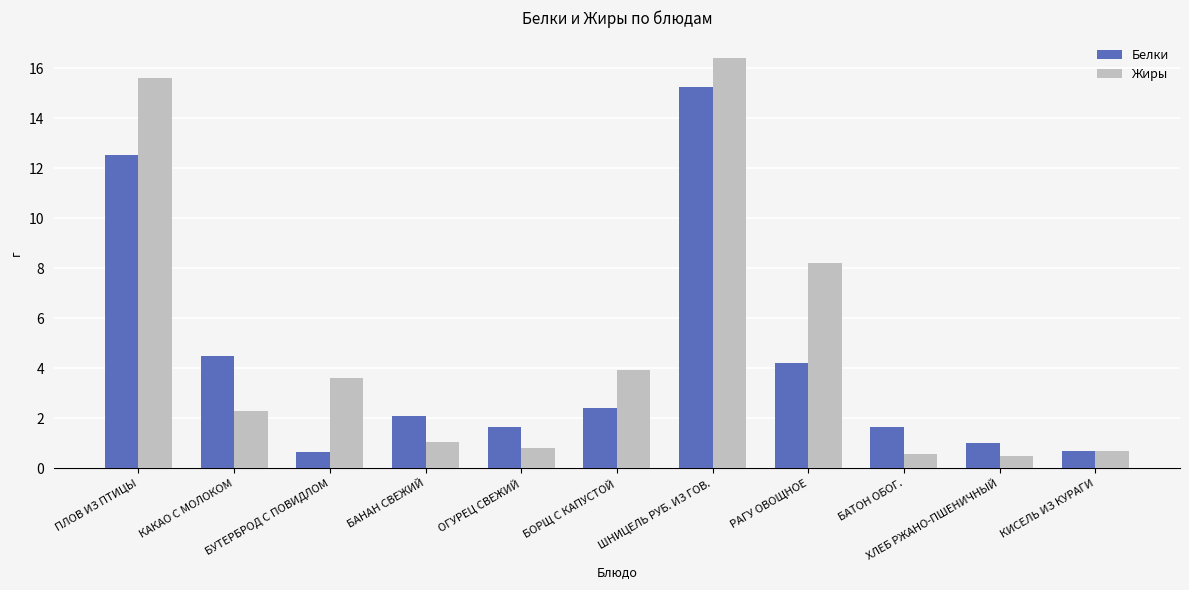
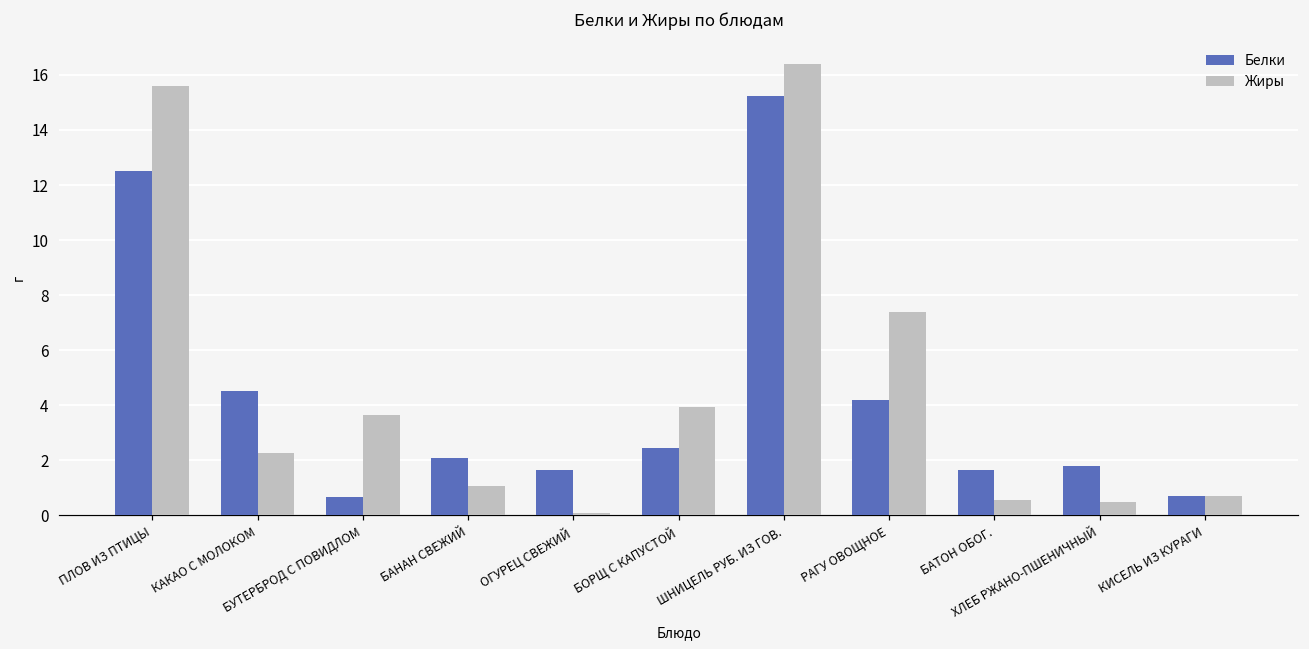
Жиры, ОГУРЕЦ СВЕЖИЙ: 0.8 -> 0.1
Жиры, РАГУ ОВОЩНОЕ: 8.2 -> 7.4
Белки, ХЛЕБ РЖАНО-ПШЕНИЧНЫЙ: 1.0 -> 1.8
